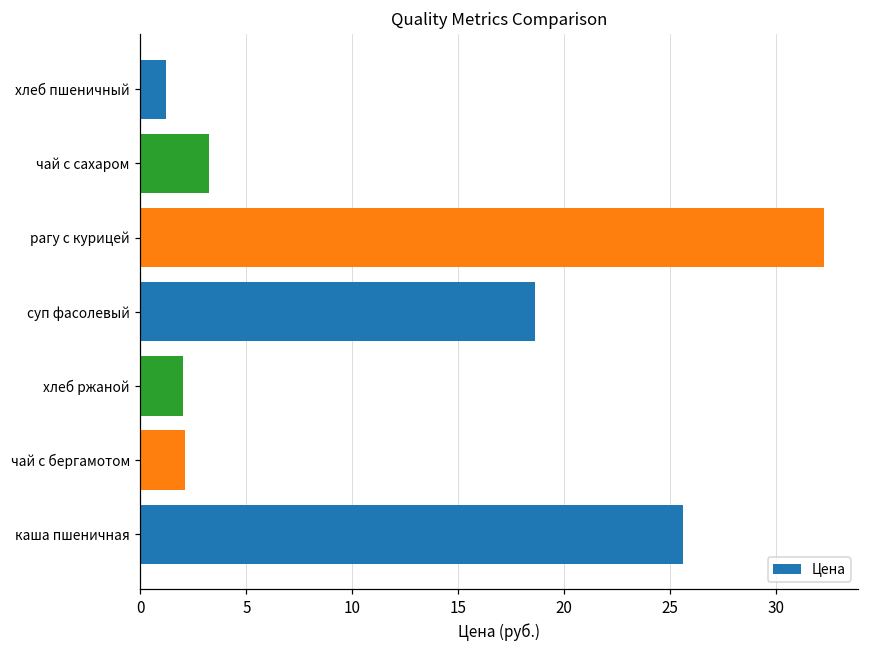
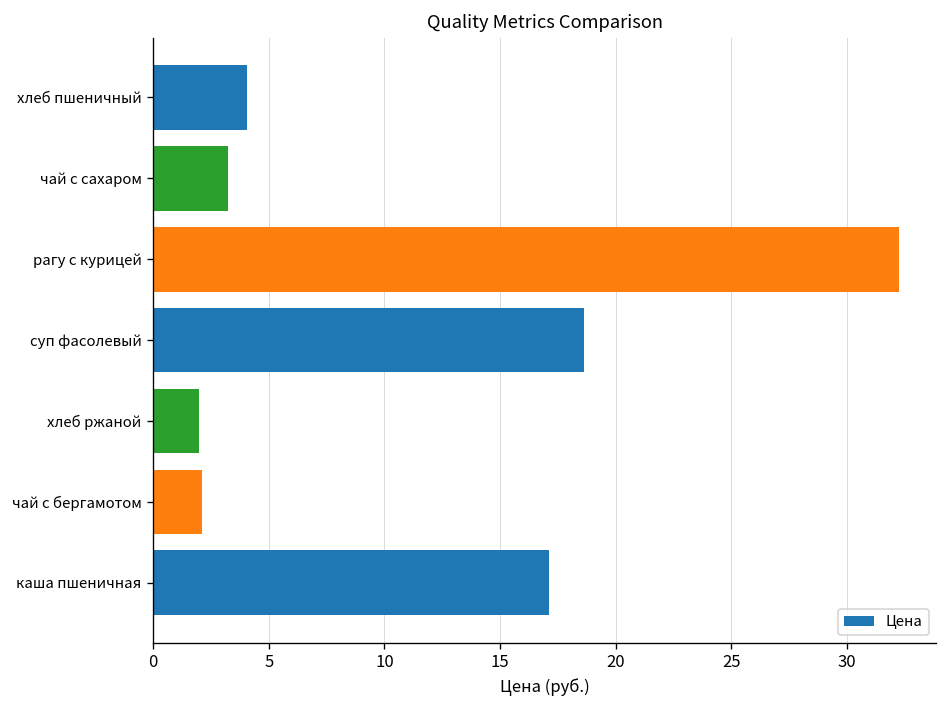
хлеб пшеничный: 1.2 -> 4.1
каша пшеничная: 25.6 -> 17.1
